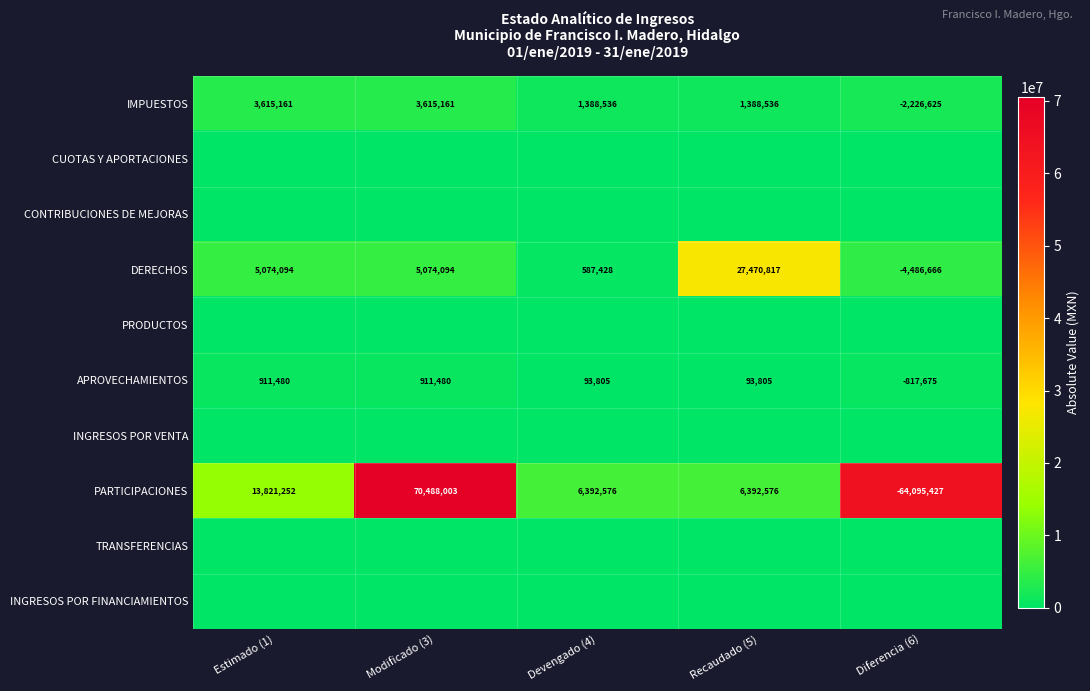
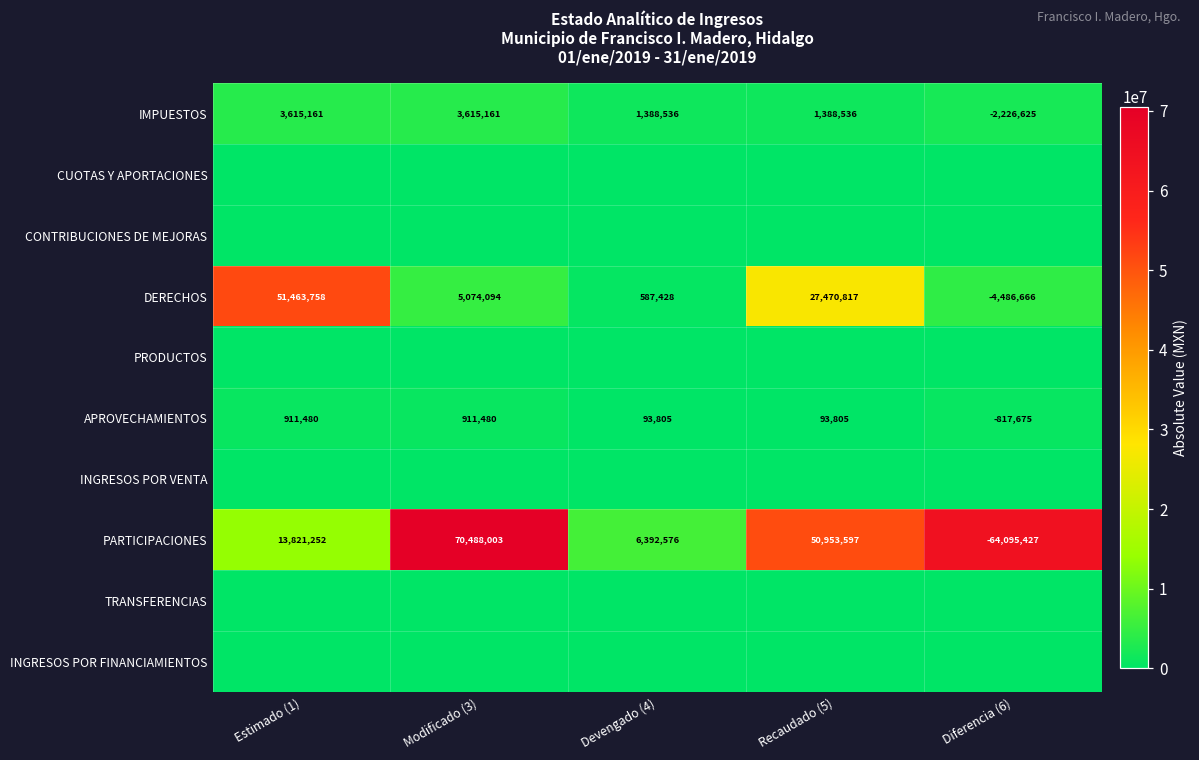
DERECHOS, Estimado (1): 5,074,094 -> 51,463,758
PARTICIPACIONES, Recaudado (5): 6,392,576 -> 50,953,597
